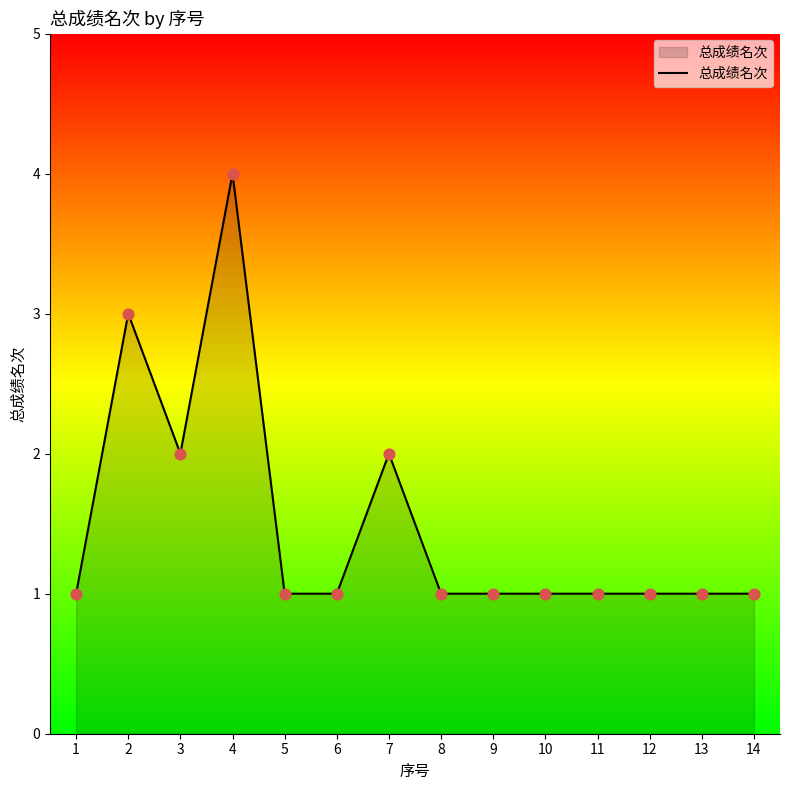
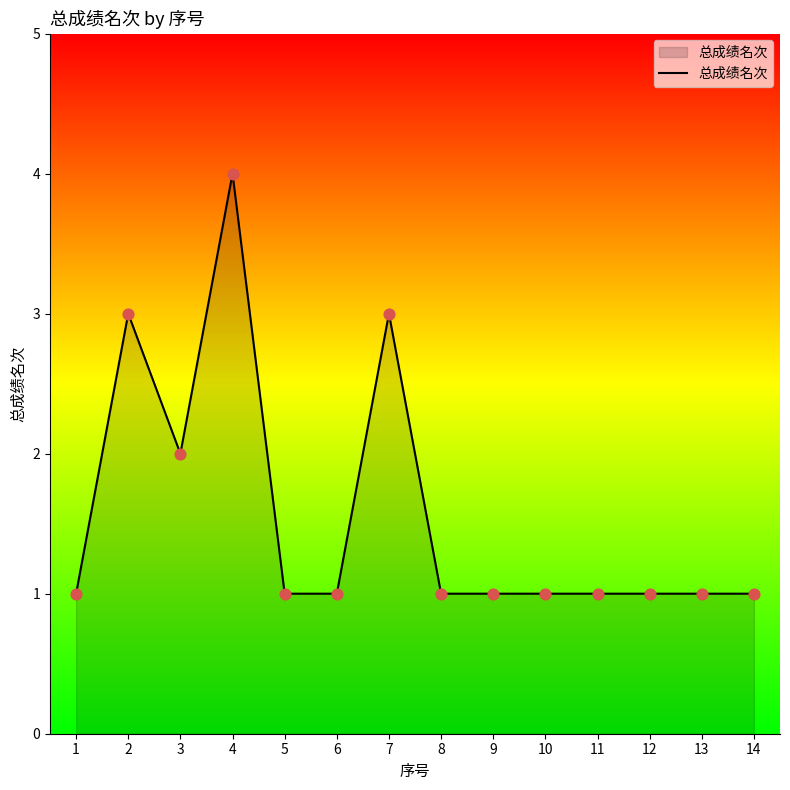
7: 2 -> 3
